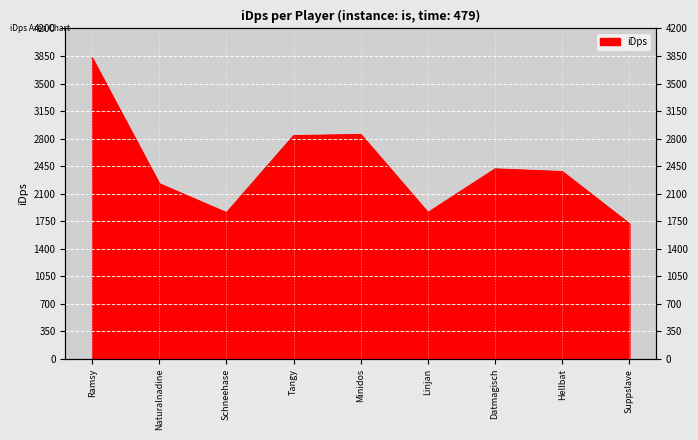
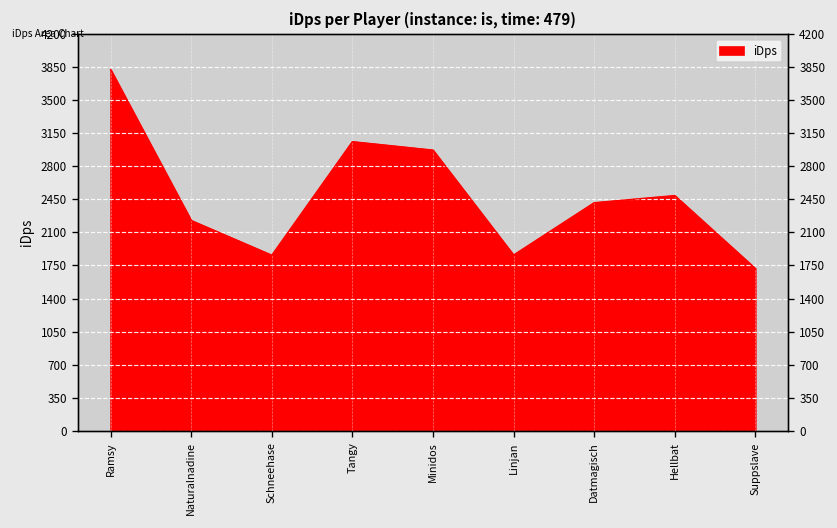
Tangy: 2800 -> 3100
Minidos: 2900 -> 3000
Hellbat: 2400 -> 2500
